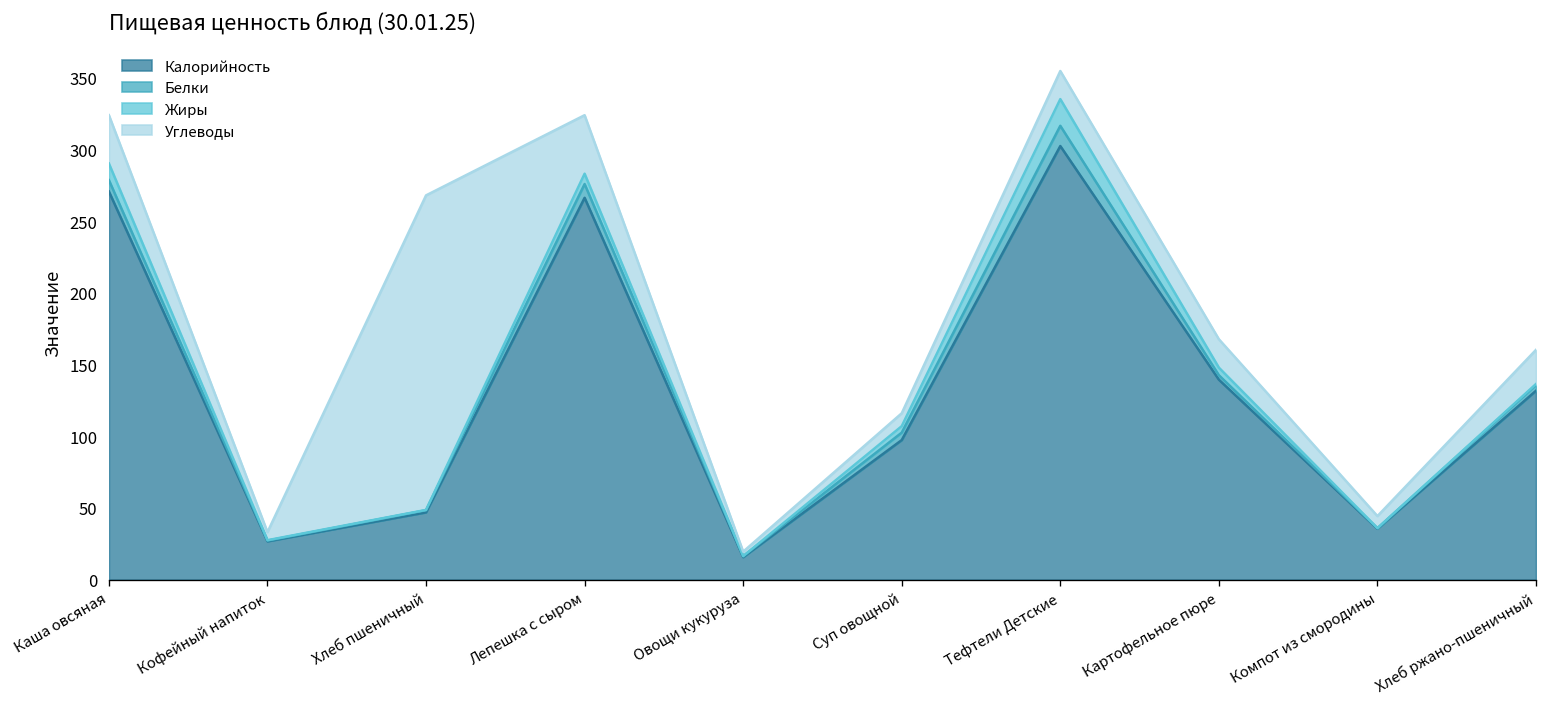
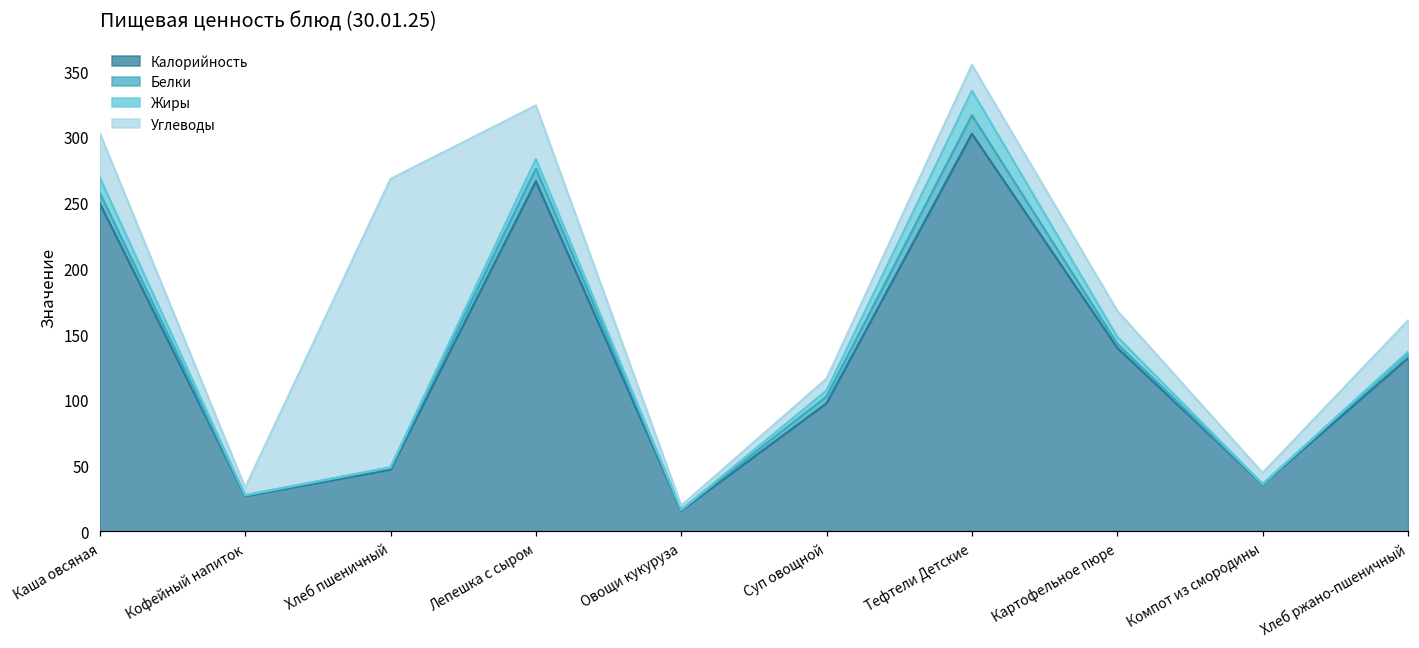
Калорийность, Каша овсяная: 271 -> 249
